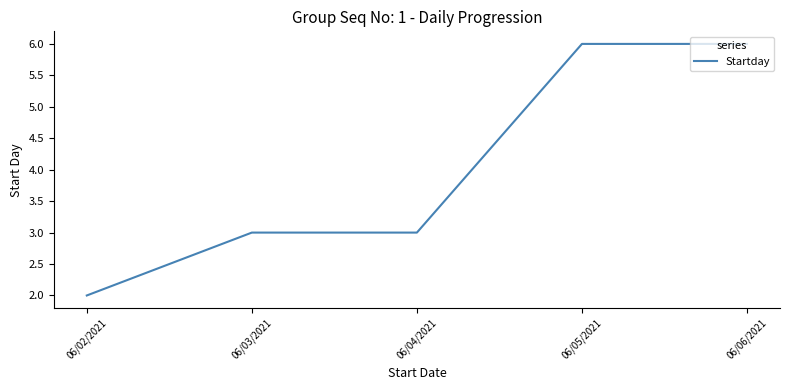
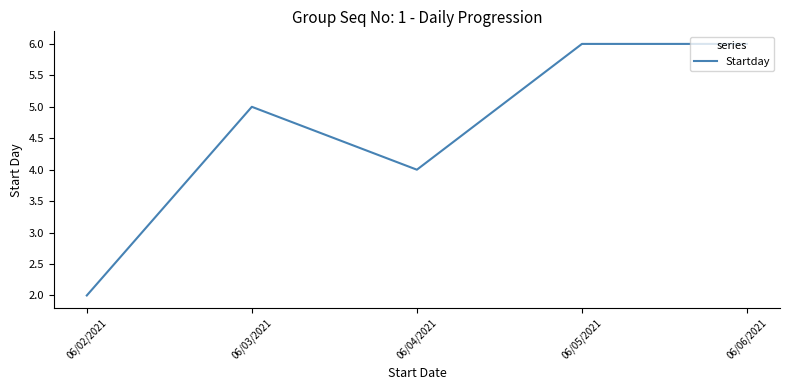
06/03/2021: 3 -> 5
06/04/2021: 3 -> 4
